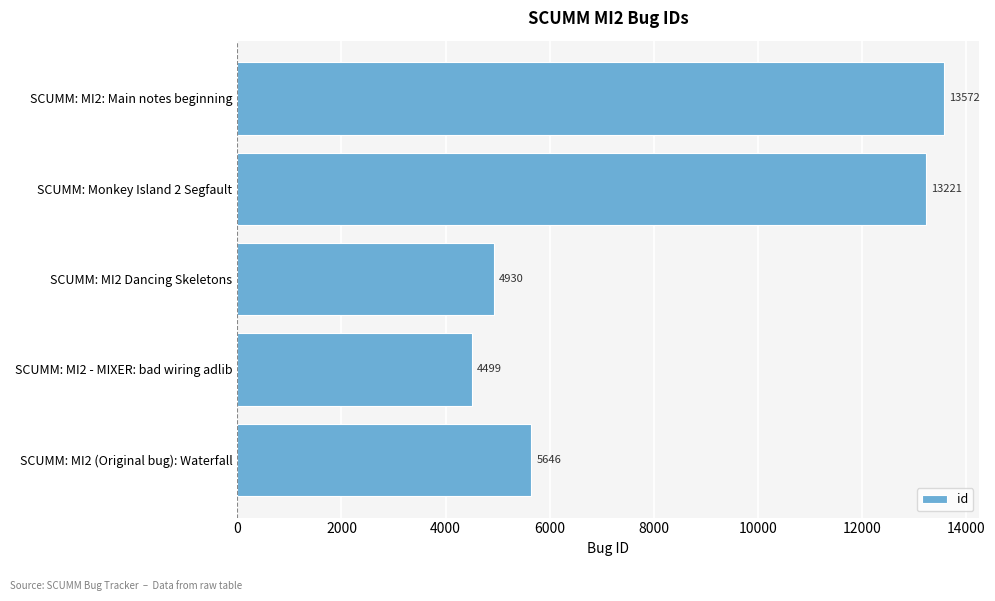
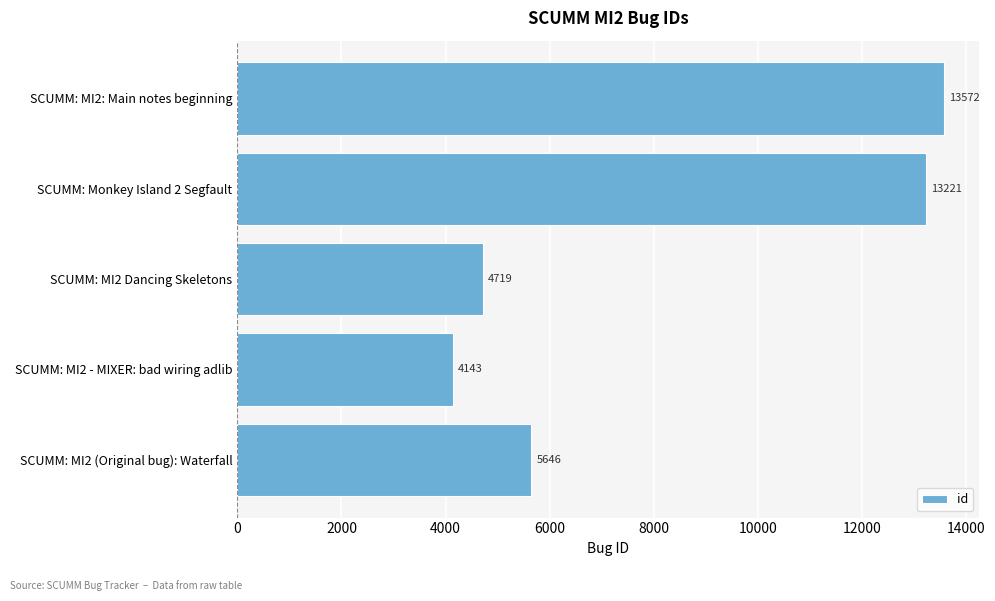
SCUMM: MI2 Dancing Skeletons: 4930 -> 4719
SCUMM: MI2 - MIXER: bad wiring adlib: 4499 -> 4143
